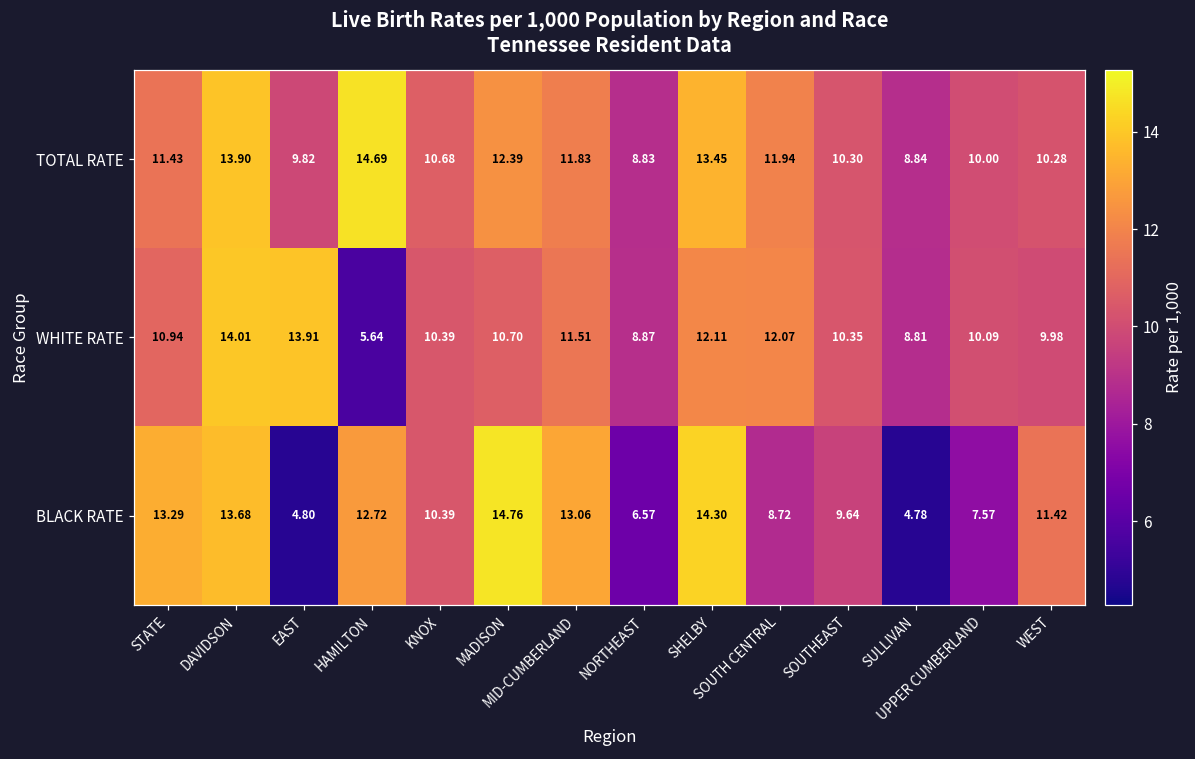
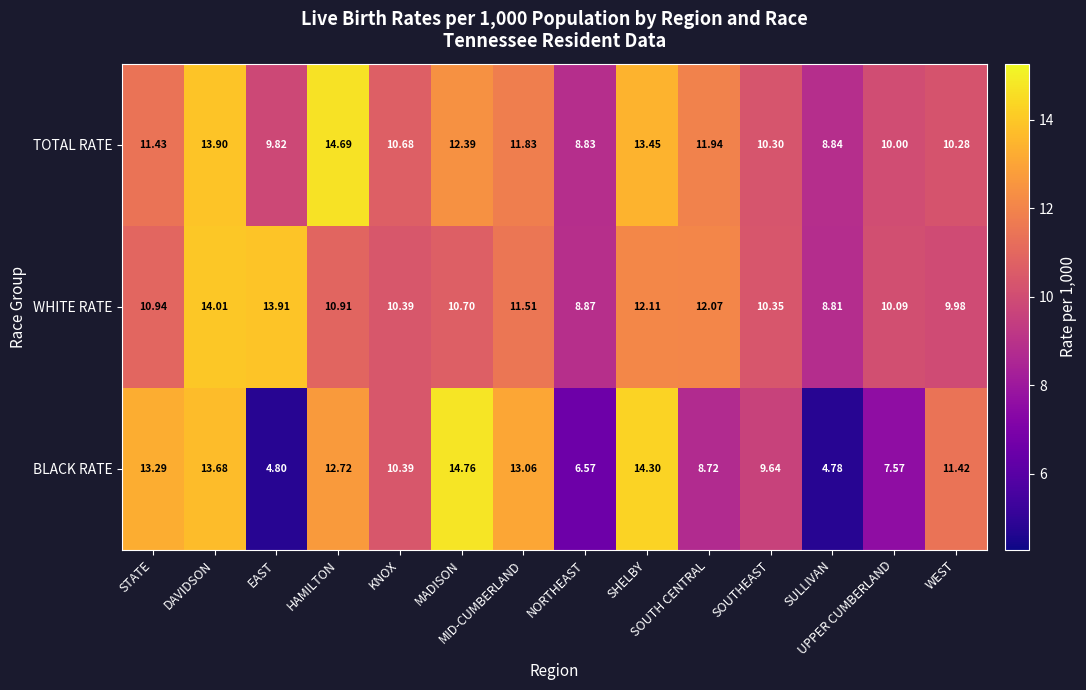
WHITE RATE, HAMILTON: 5.64 -> 10.91
